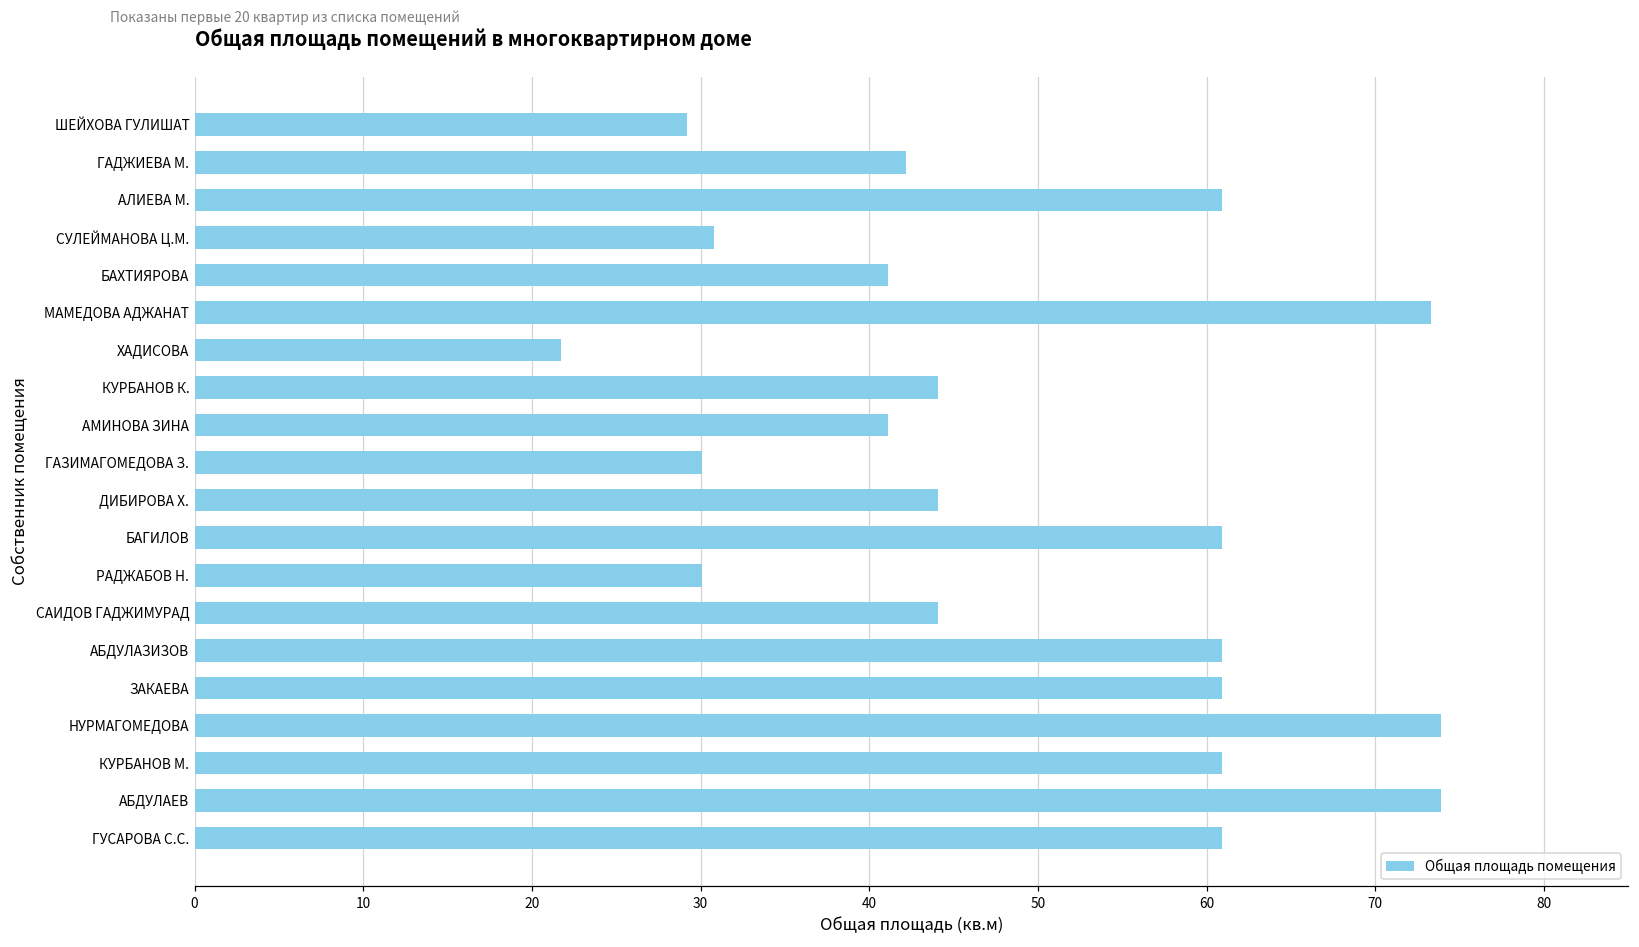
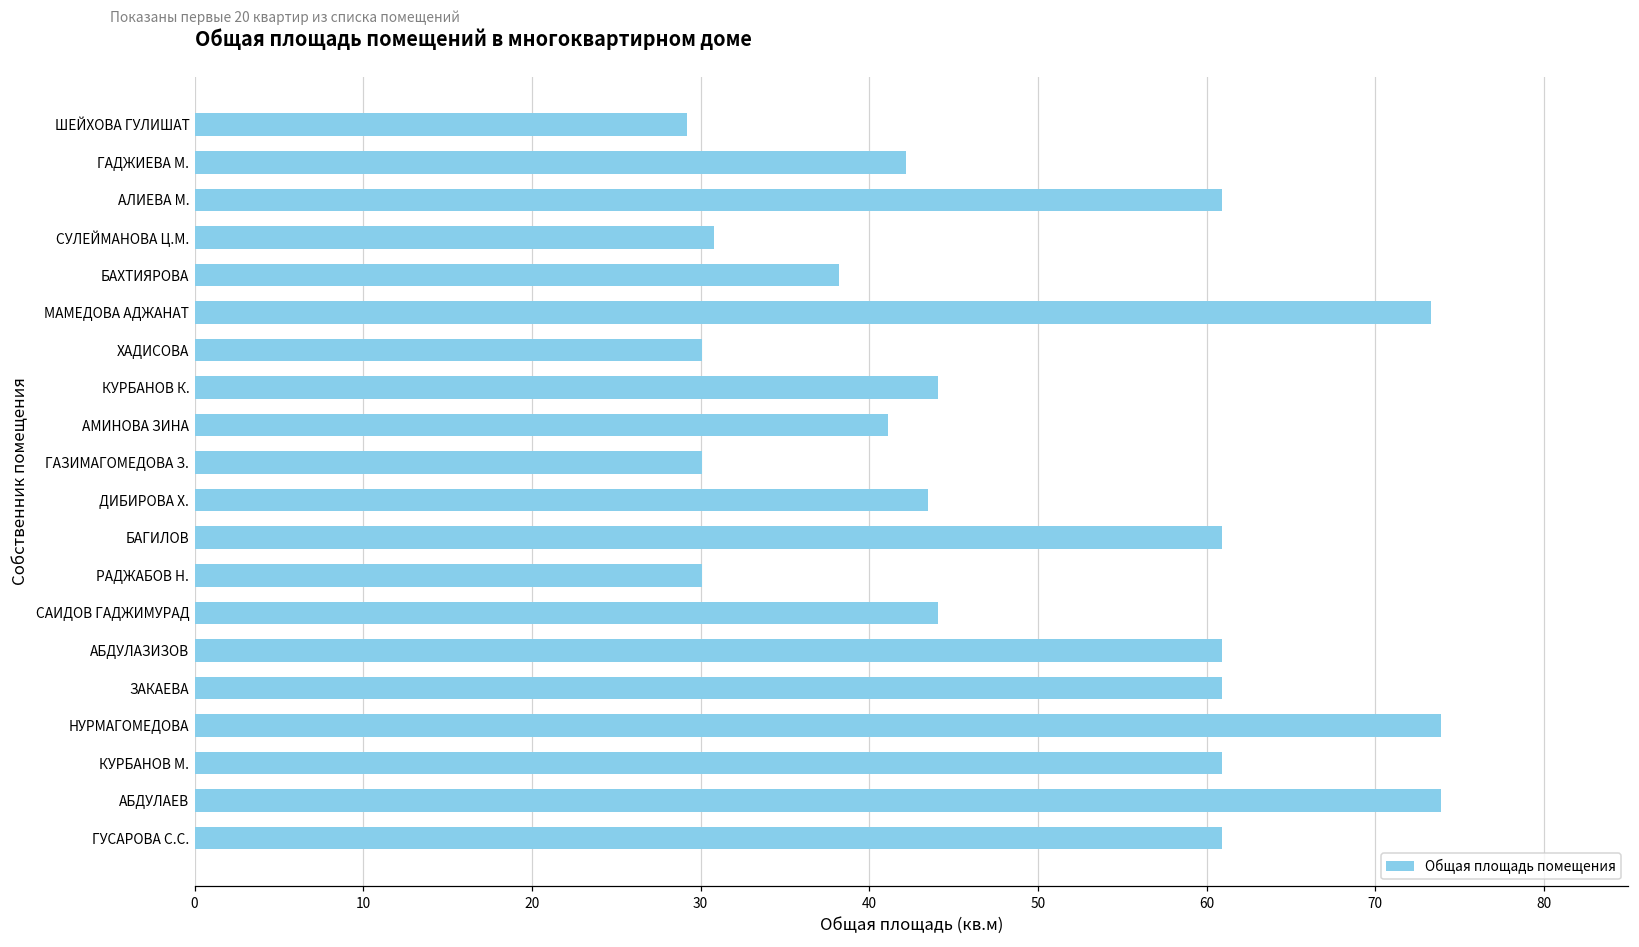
БАХТИЯРОВА: 41.1 -> 38.2
ХАДИСОВА: 21.7 -> 30.1
ДИБИРОВА Х.: 44.1 -> 43.5
